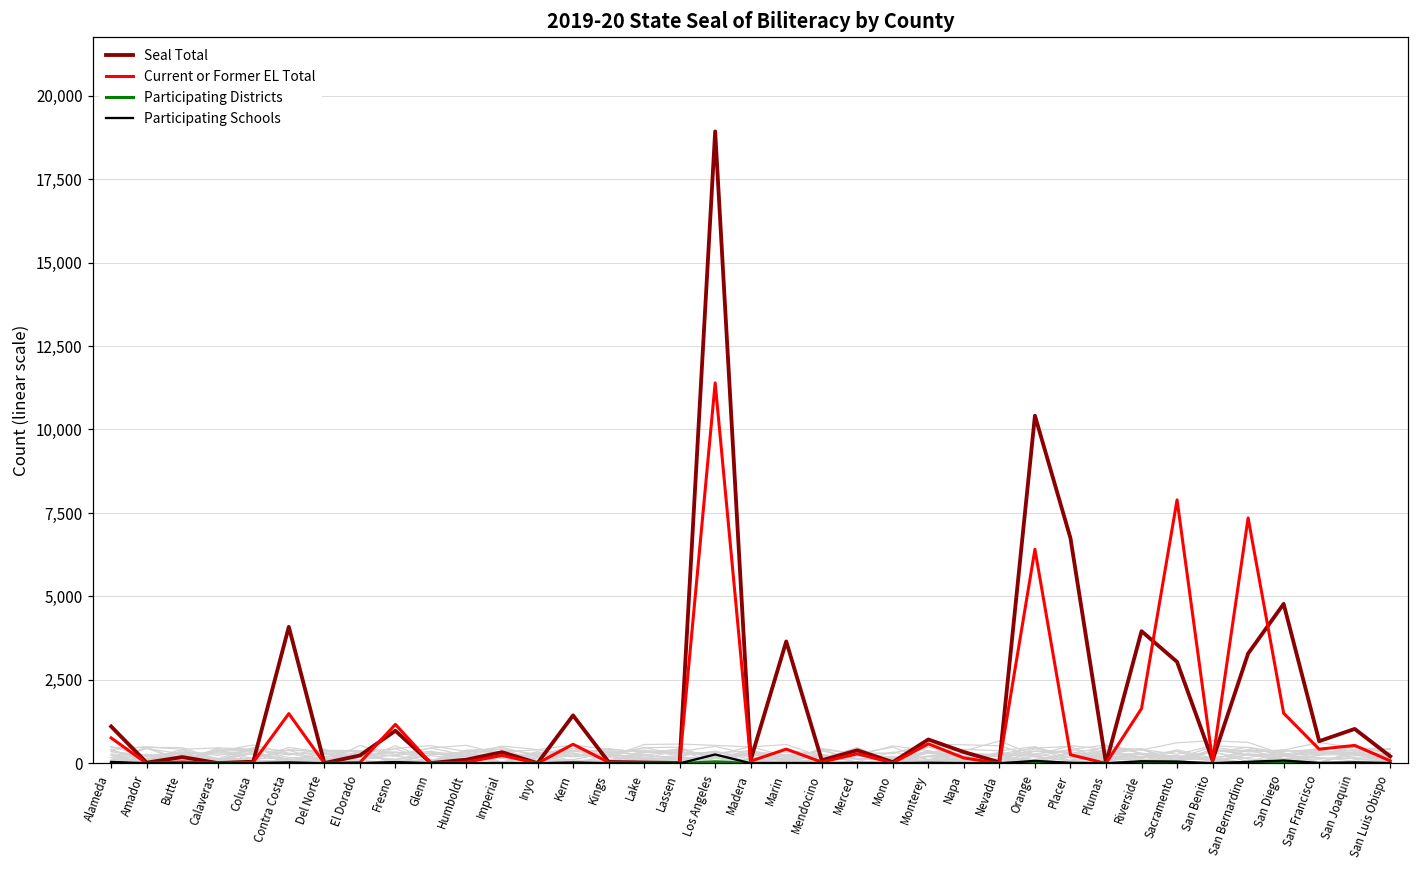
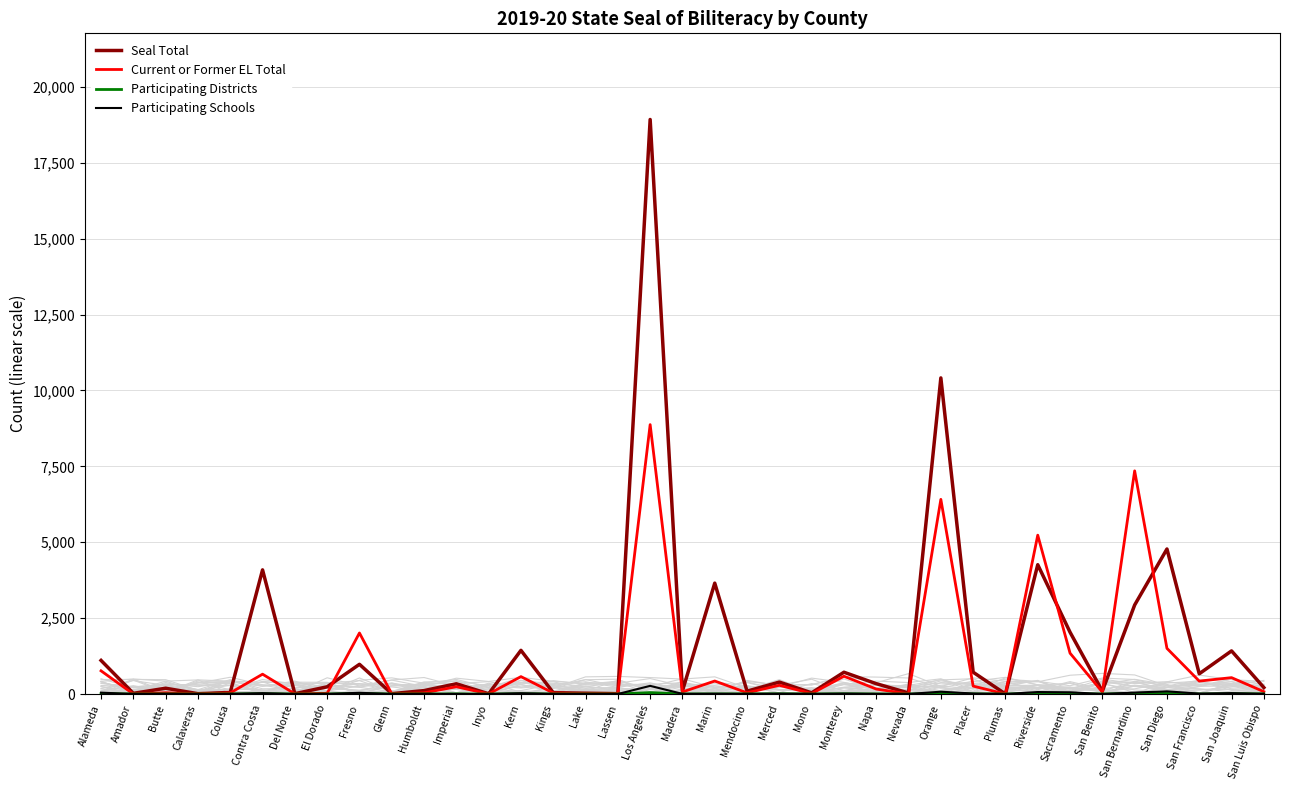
Current or Former EL Total, Contra Costa: 1,500 -> 700
Current or Former EL Total, Fresno: 1,200 -> 2,000
Current or Former EL Total, Los Angeles: 11,400 -> 8,900
Seal Total, Placer: 6,700 -> 700
Seal Total, Riverside: 4,000 -> 4,300
Current or Former EL Total, Riverside: 1,600 -> 5,200
Seal Total, Sacramento: 3,000 -> 2,000
Current or Former EL Total, Sacramento: 7,900 -> 1,300
Seal Total, San Bernardino: 3,300 -> 2,900
Seal Total, San Joaquin: 1,000 -> 1,400
